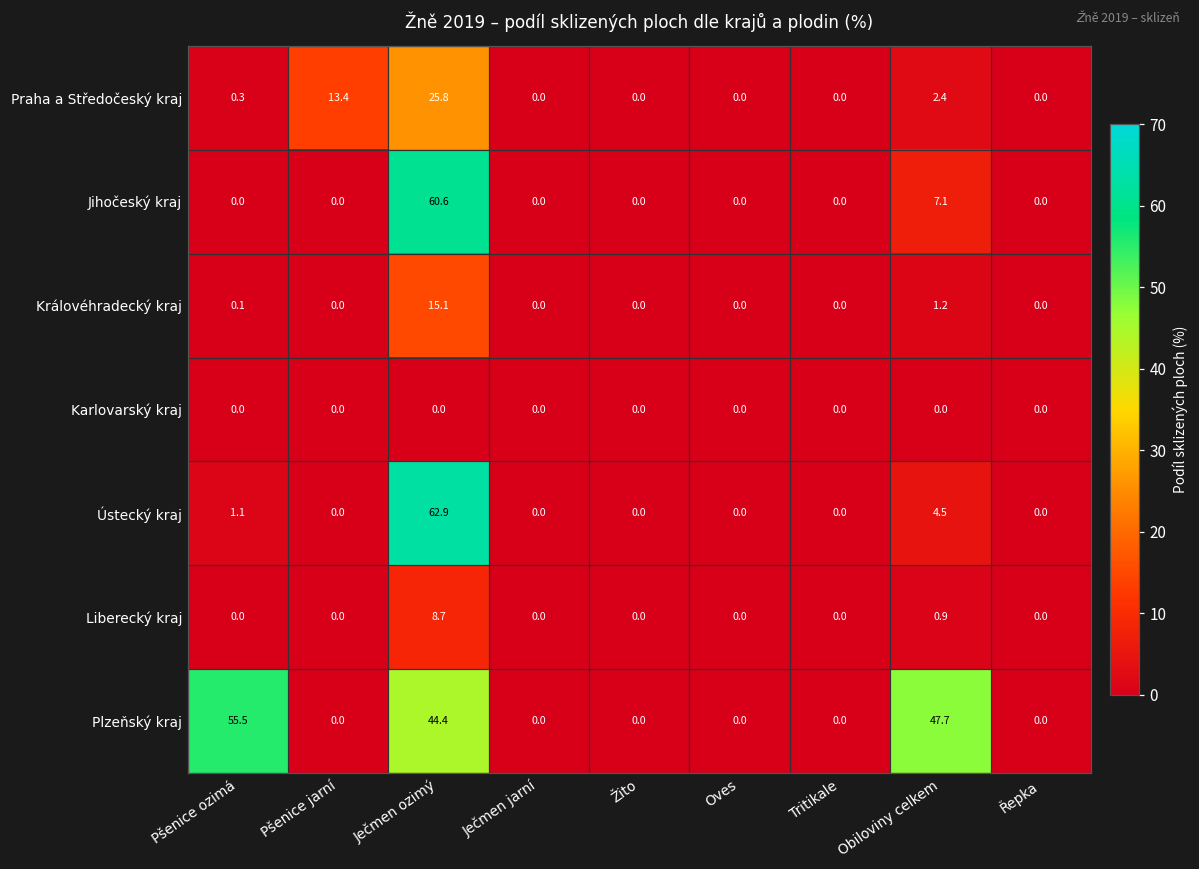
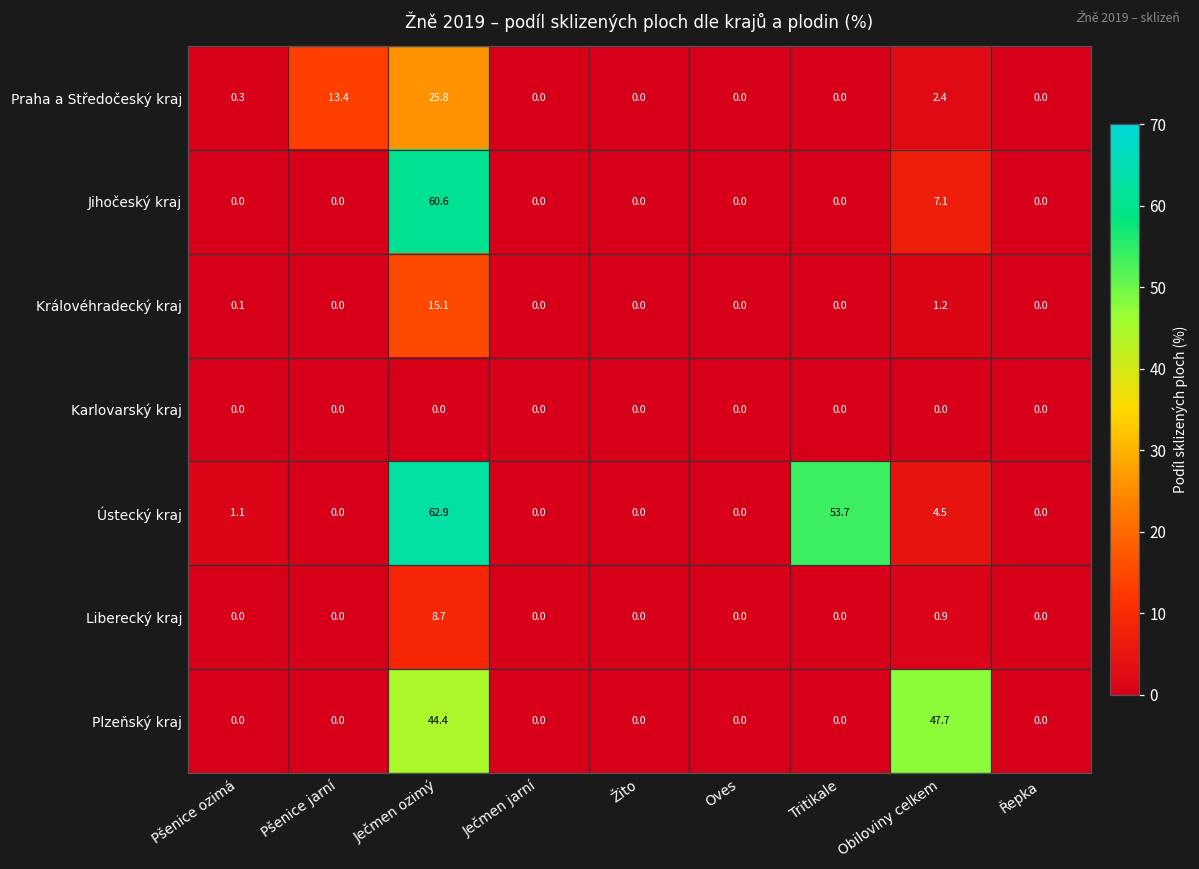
Ústecký kraj, Tritikale: 0.0 -> 53.7
Plzeňský kraj, Pšenice ozimá: 55.5 -> 0.0
